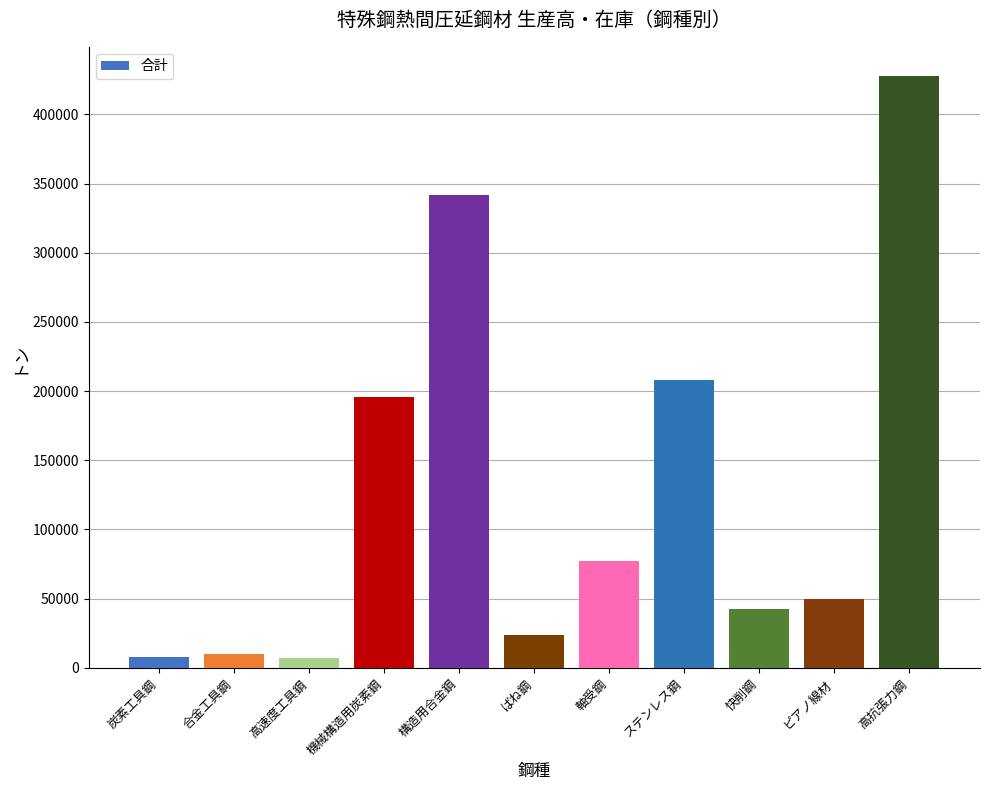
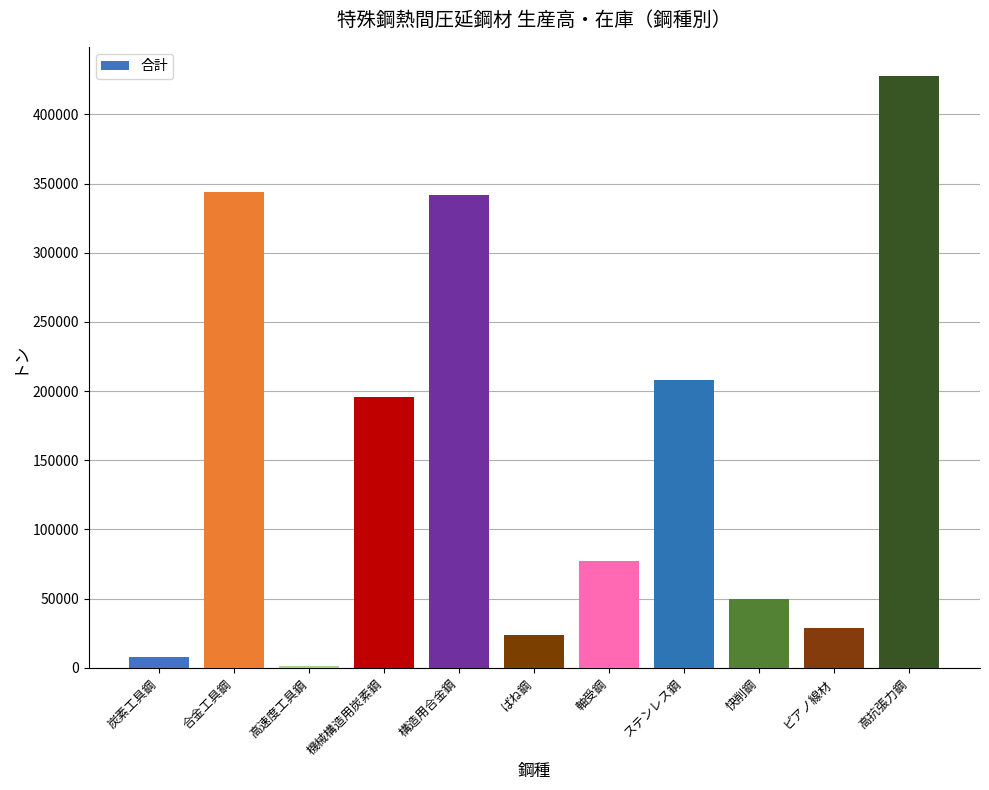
合金工具鋼: 10000 -> 344000
高速度工具鋼: 7000 -> 1000
快削鋼: 43000 -> 49000
ピアノ線材: 50000 -> 29000
